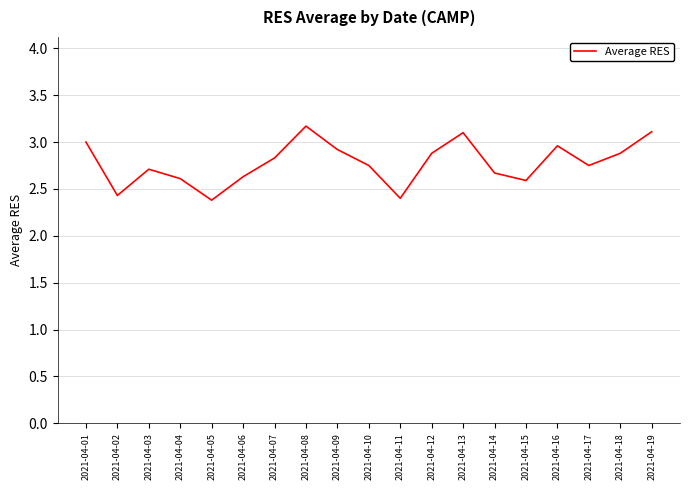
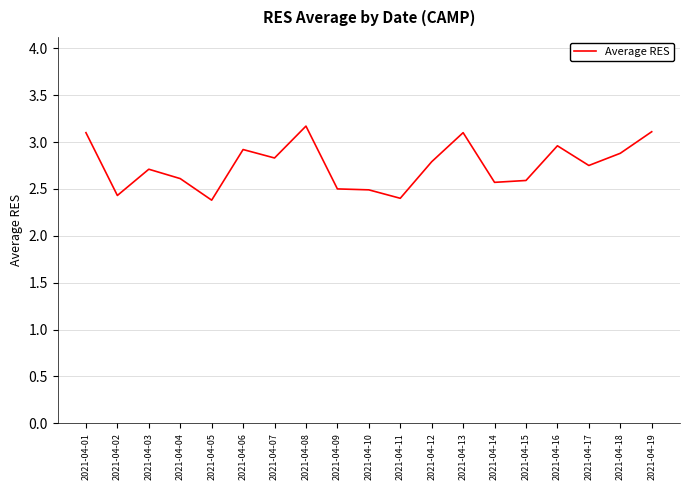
2021-04-01: 3.0 -> 3.1
2021-04-06: 2.6 -> 2.9
2021-04-09: 2.9 -> 2.5
2021-04-10: 2.8 -> 2.5
2021-04-12: 2.9 -> 2.8
2021-04-14: 2.7 -> 2.6
